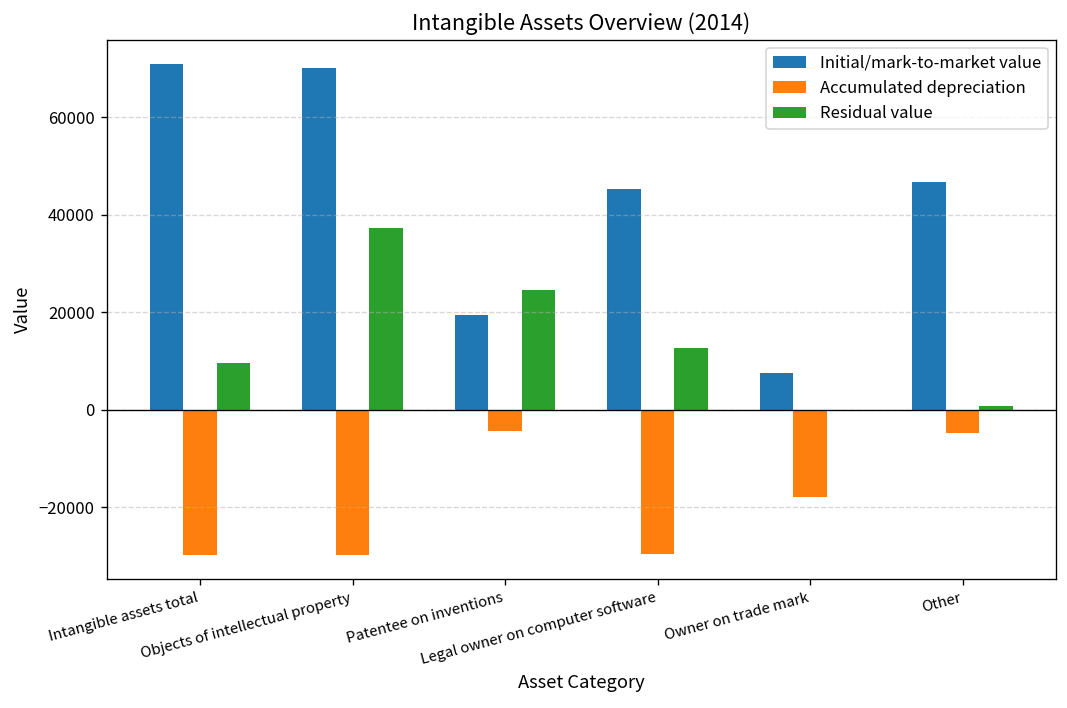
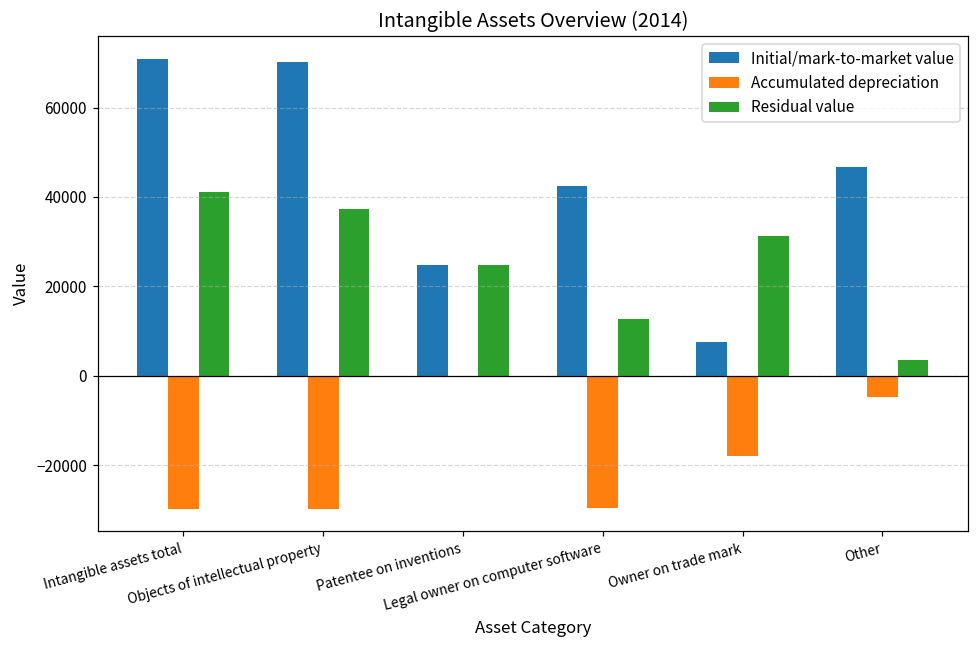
Residual value, Intangible assets total: 10000 -> 41000
Initial/mark-to-market value, Patentee on inventions: 19000 -> 25000
Accumulated depreciation, Patentee on inventions: -4000 -> 0
Initial/mark-to-market value, Legal owner on computer software: 45000 -> 43000
Residual value, Owner on trade mark: 0 -> 31000
Residual value, Other: 1000 -> 3000
